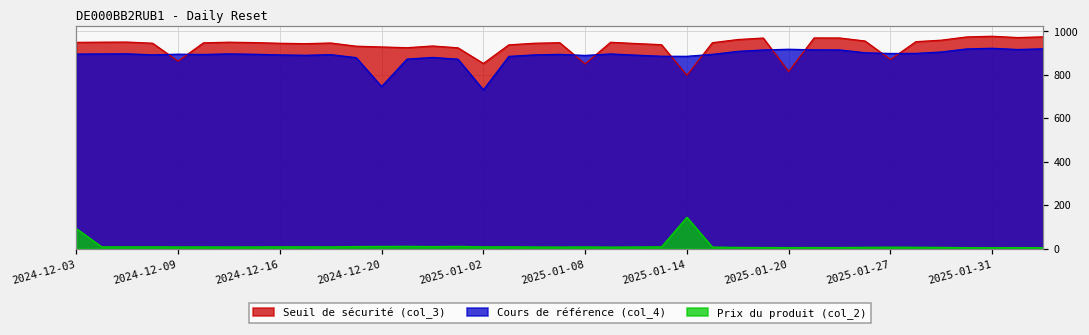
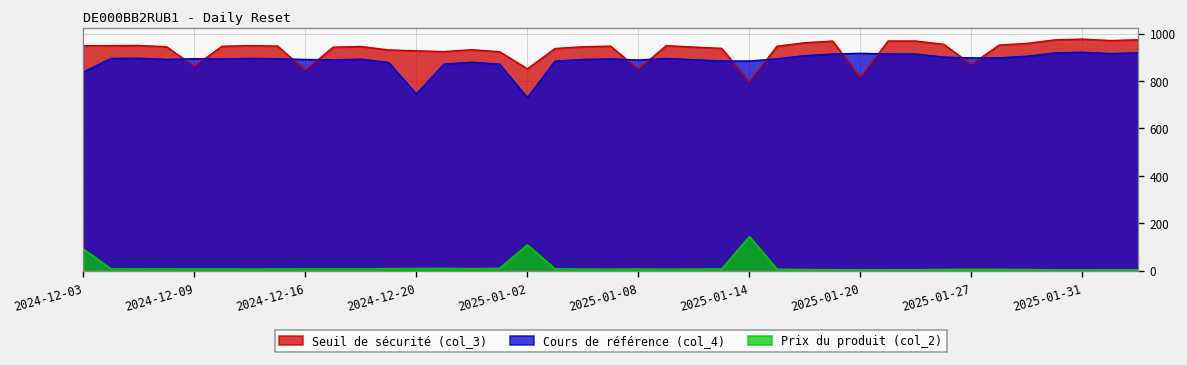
Cours de référence (col_4), 2024-12-03: 900 -> 840
Seuil de sécurité (col_3), 2024-12-16: 940 -> 850
Prix du produit (col_2), 2025-01-02: 10 -> 110
